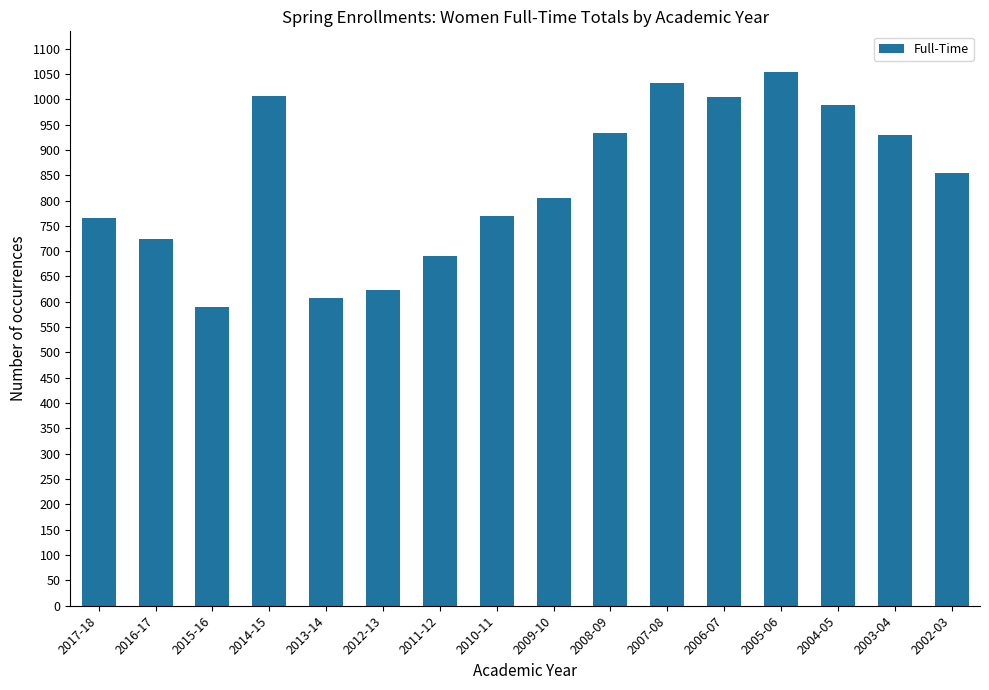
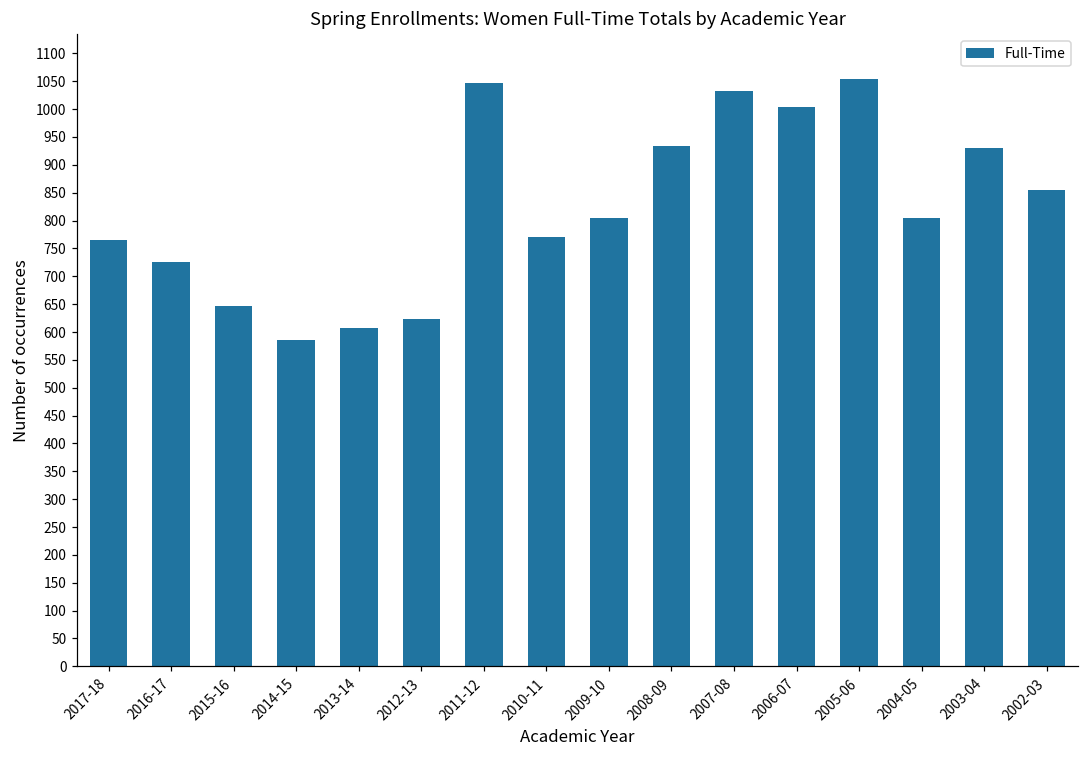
2015-16: 590 -> 650
2014-15: 1010 -> 590
2011-12: 690 -> 1050
2004-05: 990 -> 800
